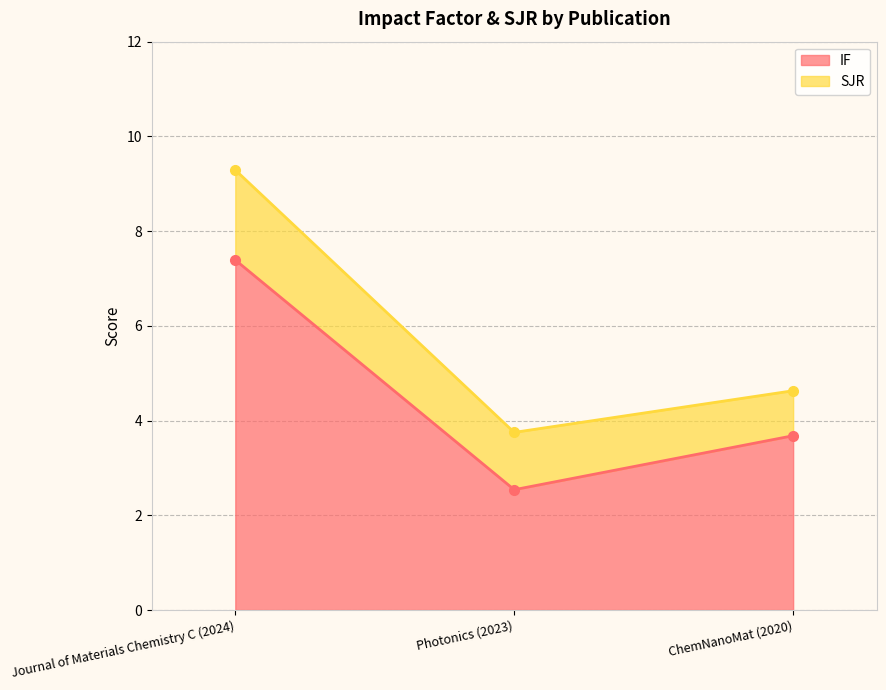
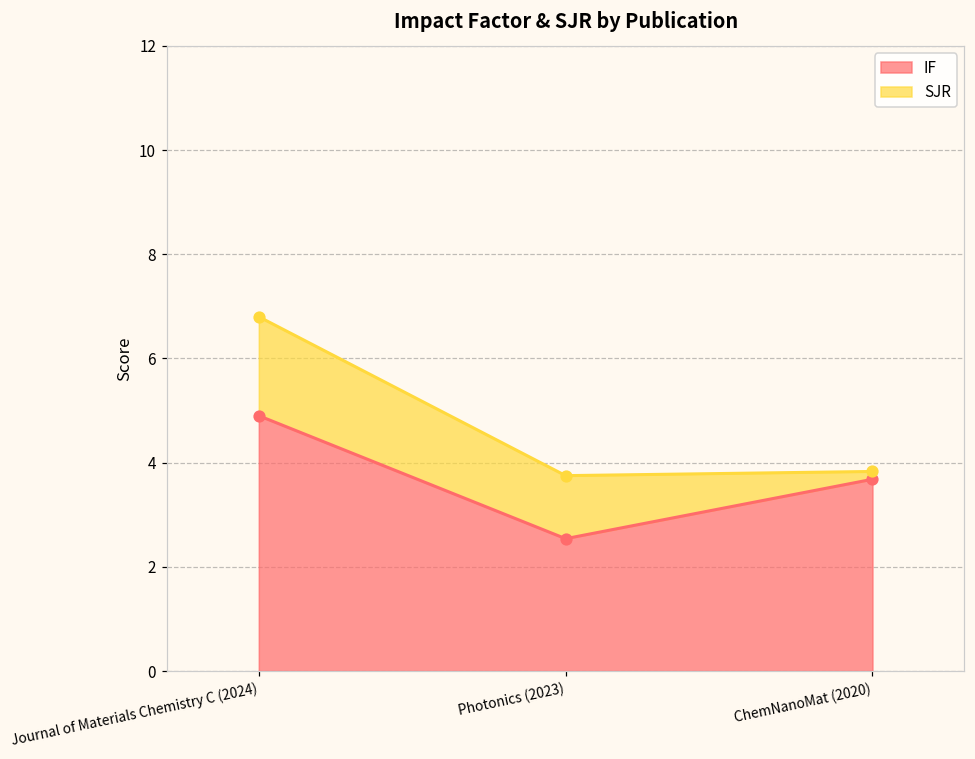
IF, Journal of Materials Chemistry C (2024): 7.4 -> 4.9
SJR, ChemNanoMat (2020): 0.9 -> 0.1
